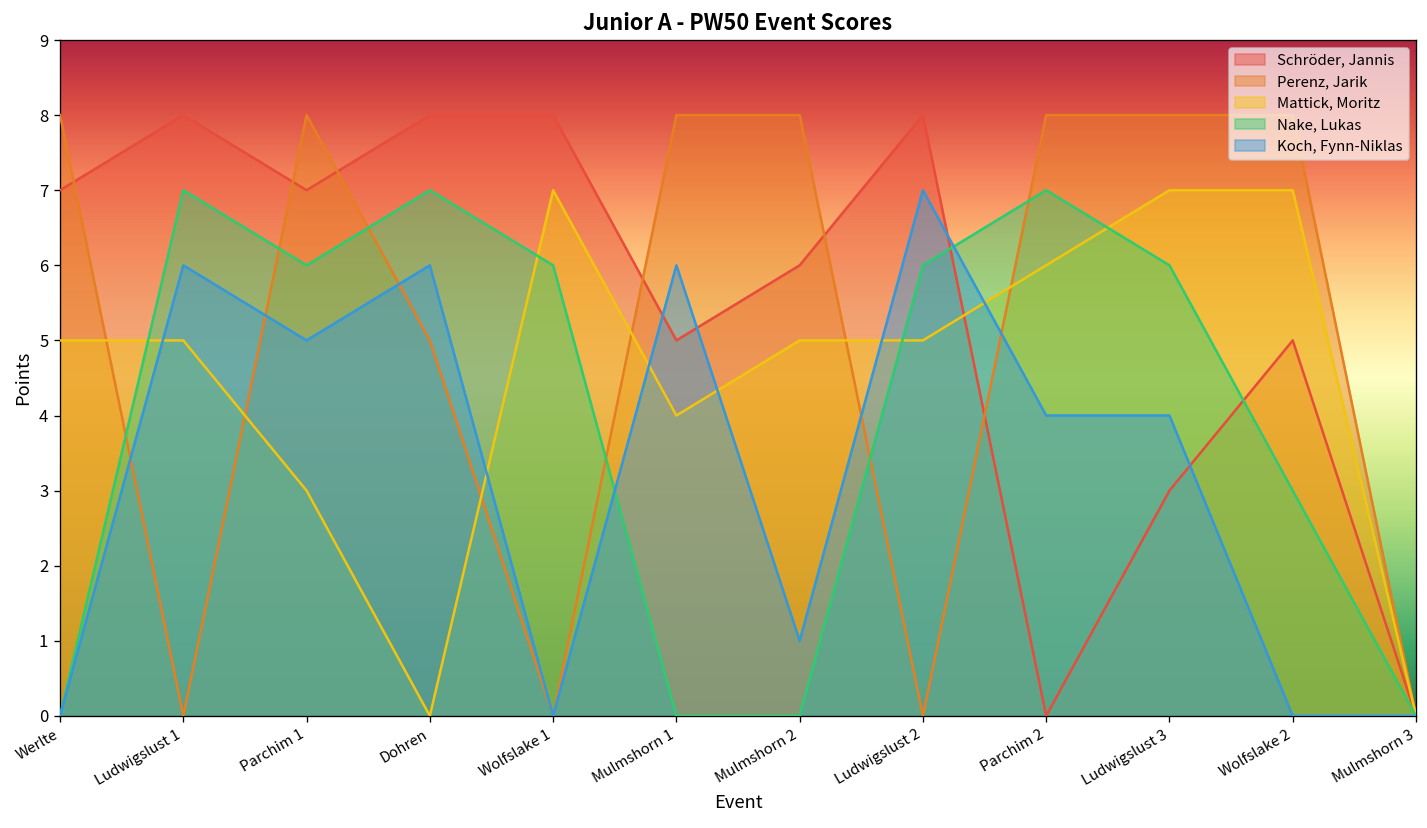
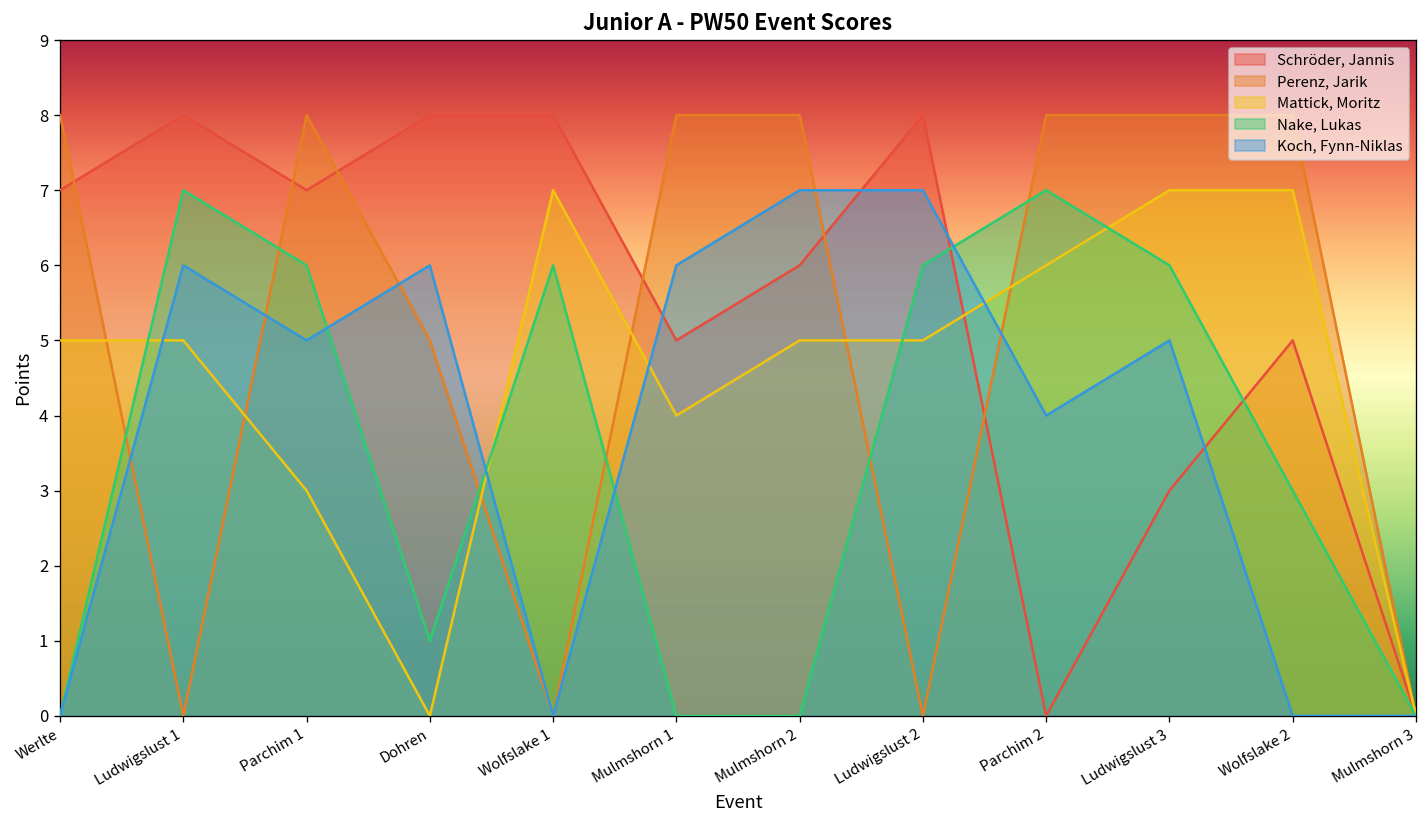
Nake, Lukas, Dohren: 7 -> 1
Koch, Fynn-Niklas, Mulmshorn 2: 1 -> 7
Koch, Fynn-Niklas, Ludwigslust 3: 4 -> 5
